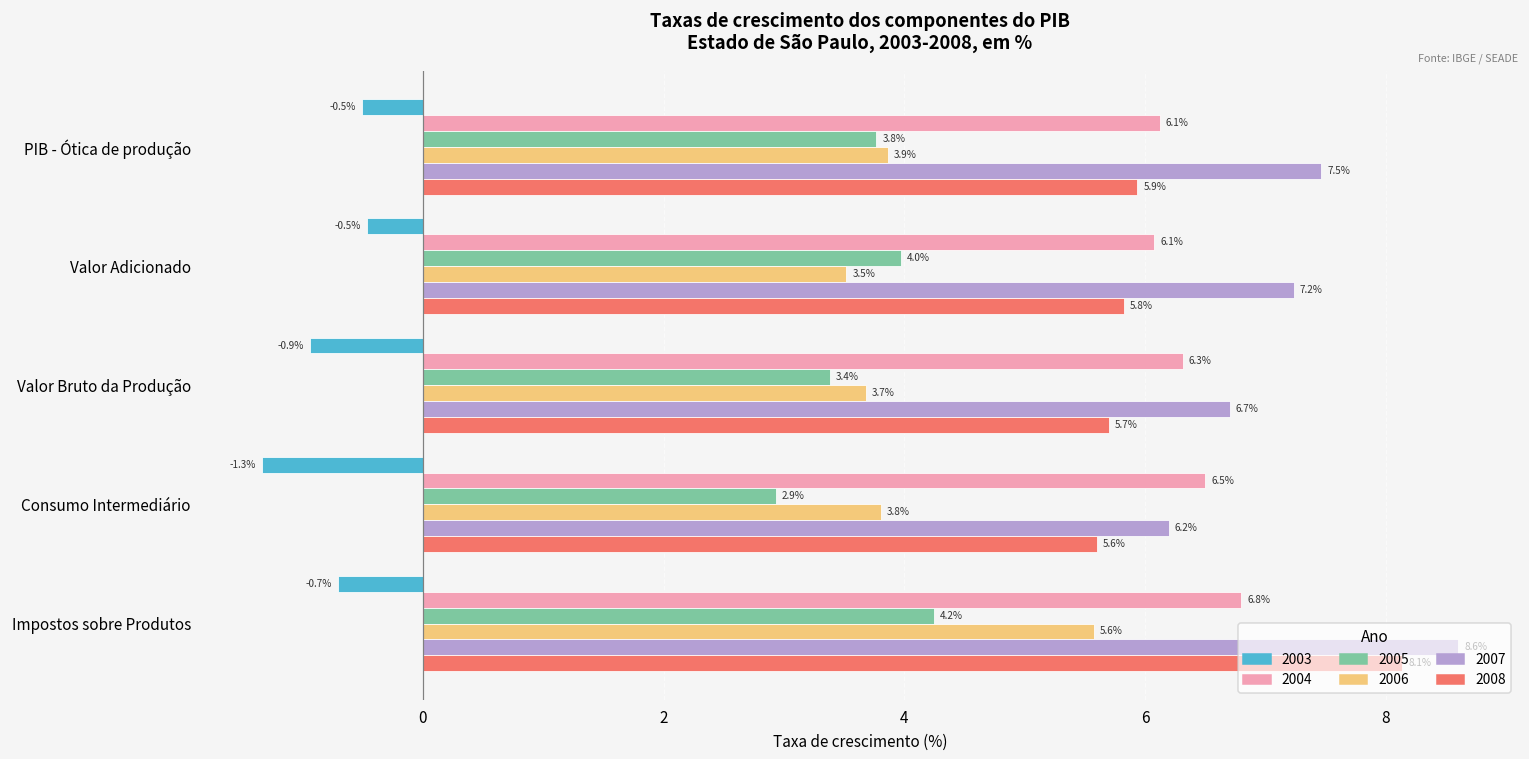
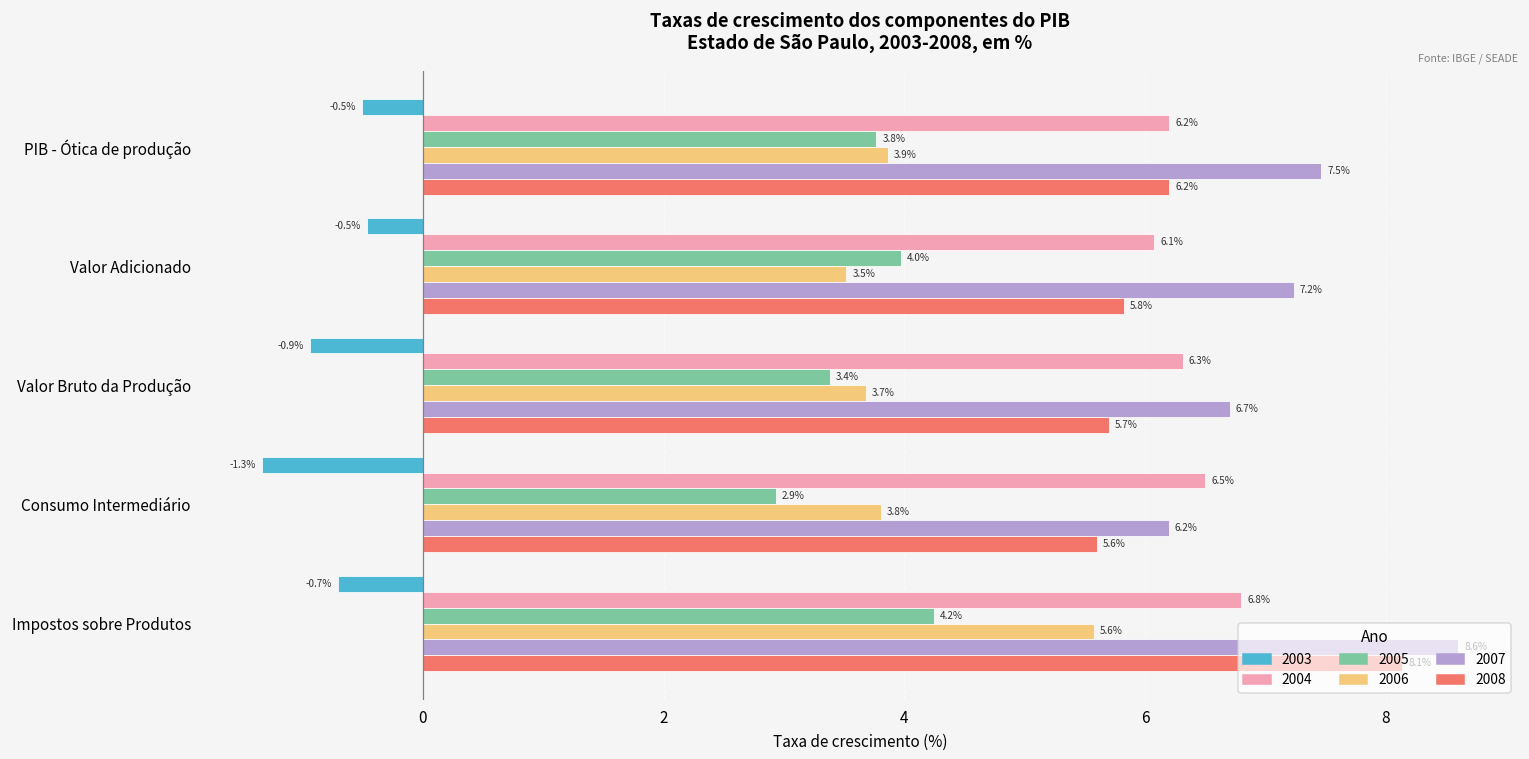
2004, PIB - Ótica de produção: 6.1% -> 6.2%
2008, PIB - Ótica de produção: 5.9% -> 6.2%
